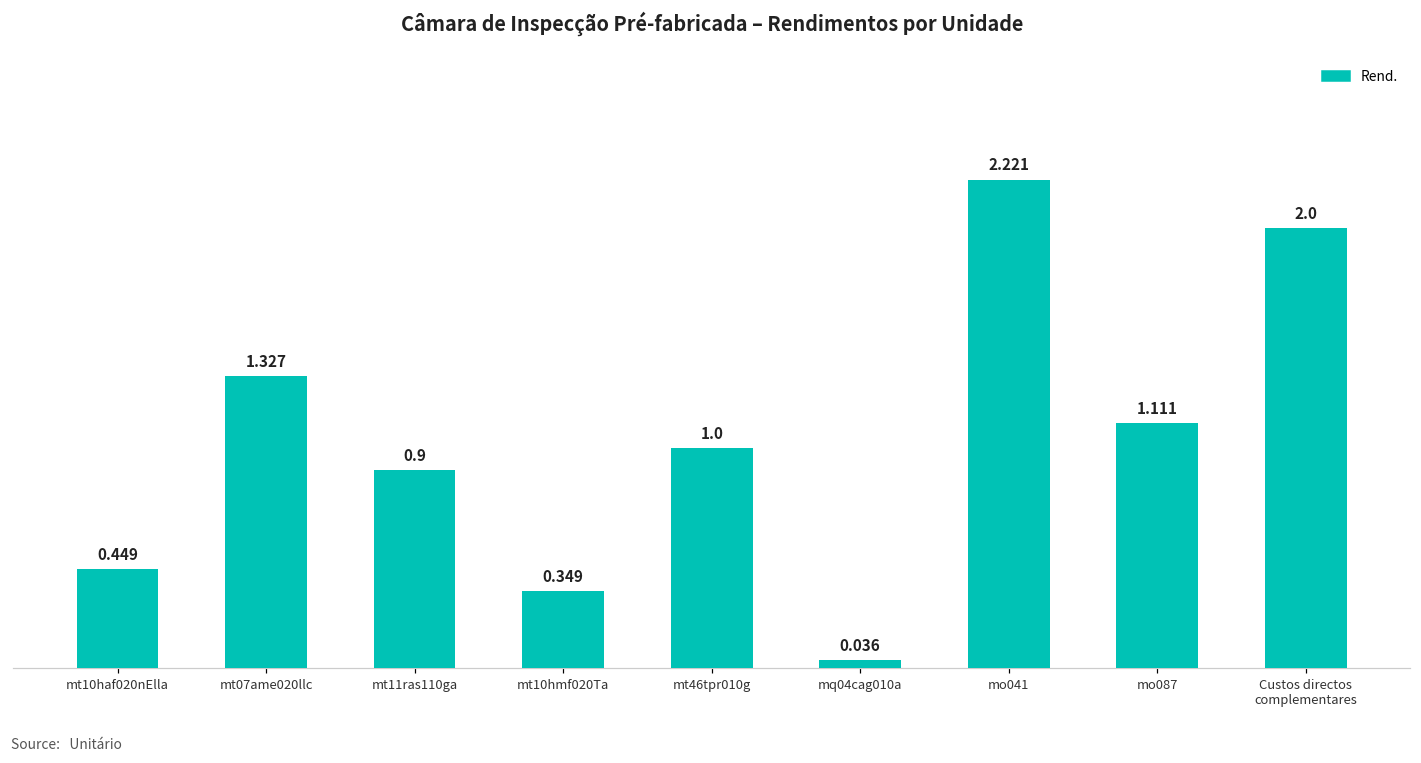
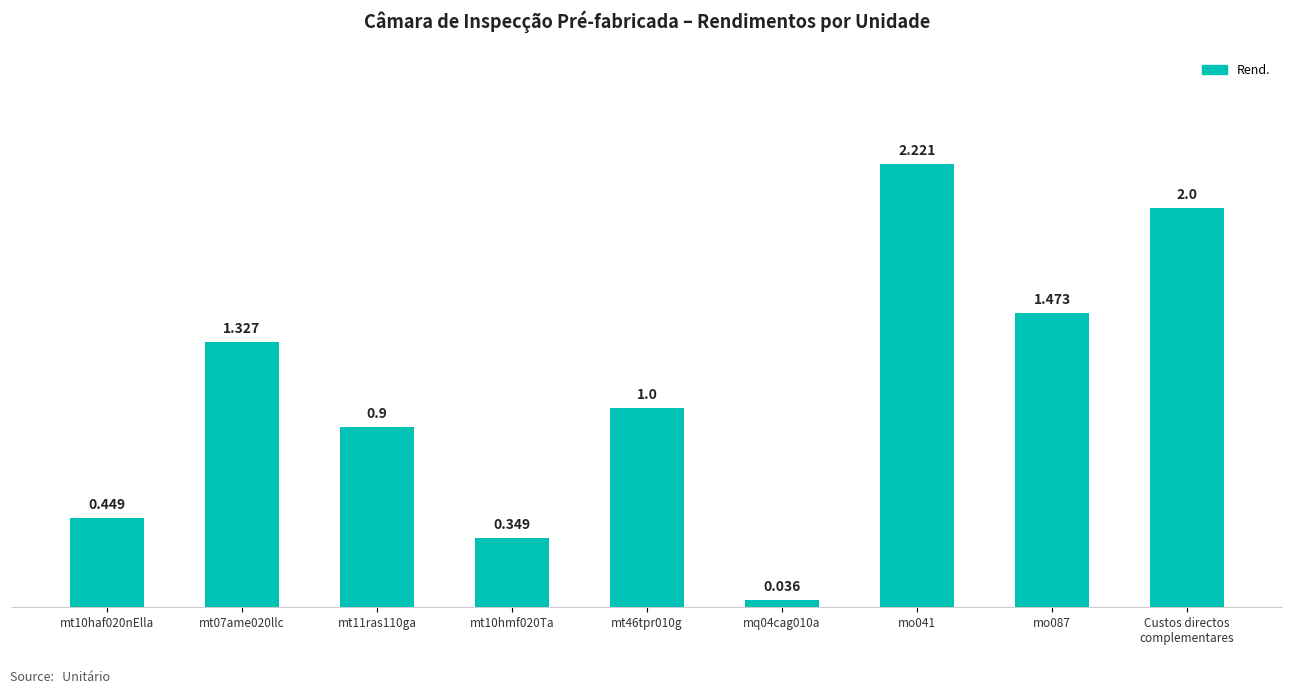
mo087: 1.111 -> 1.473
